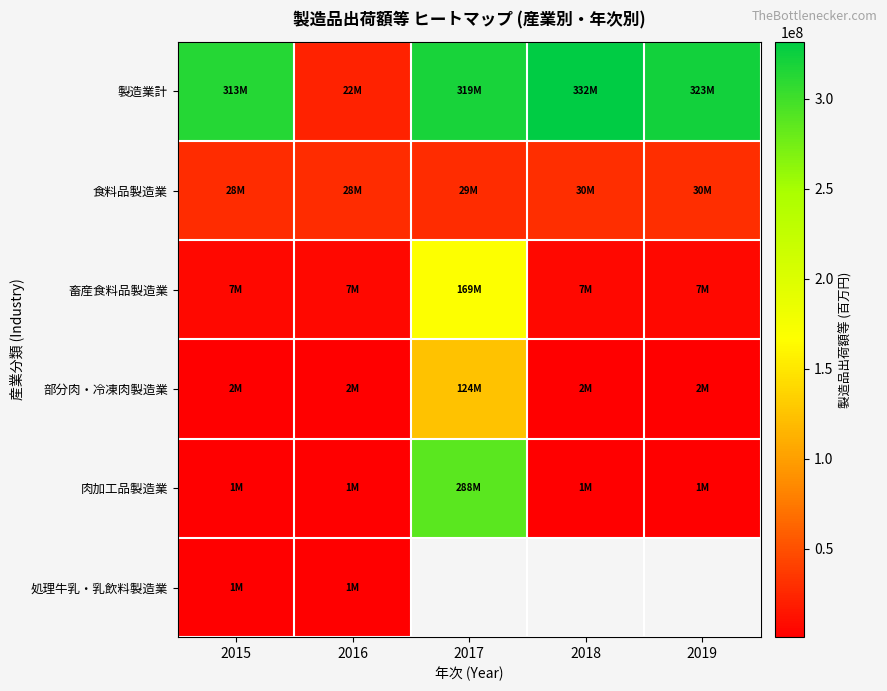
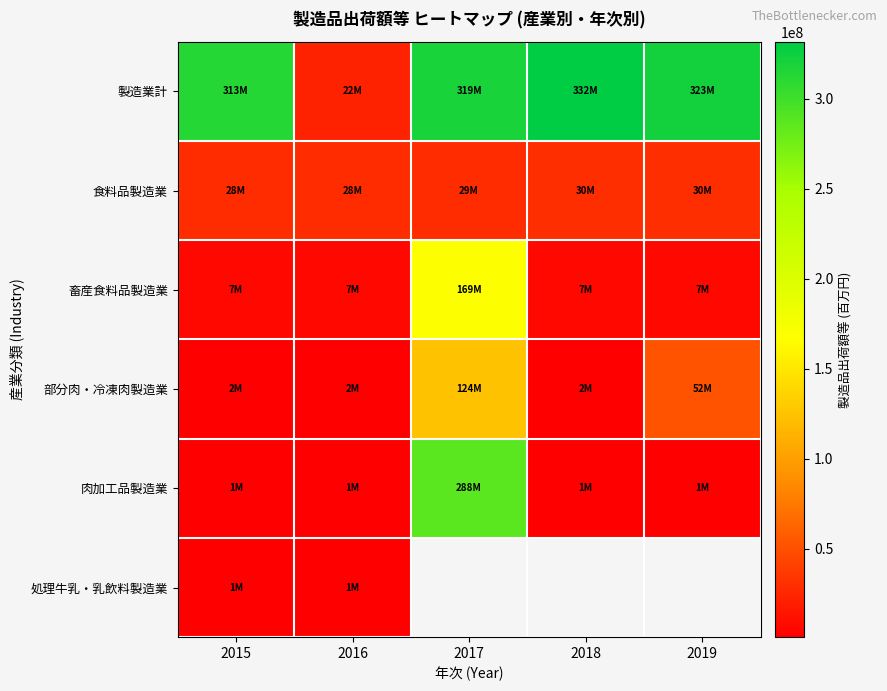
部分肉・冷凍肉製造業, 2019: 2M -> 52M
